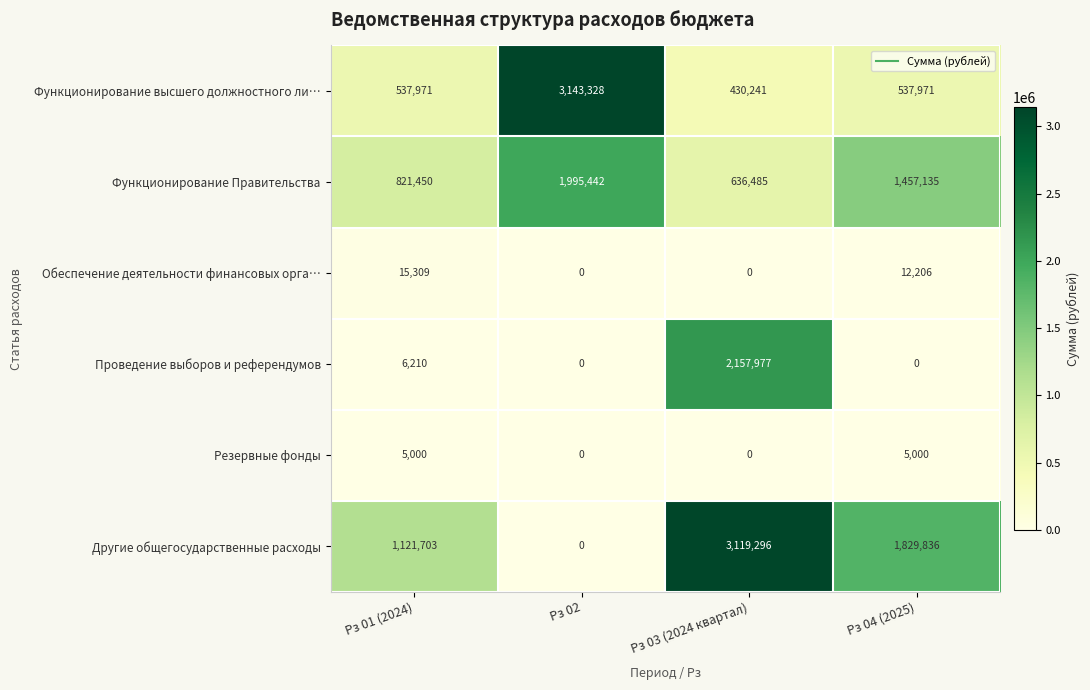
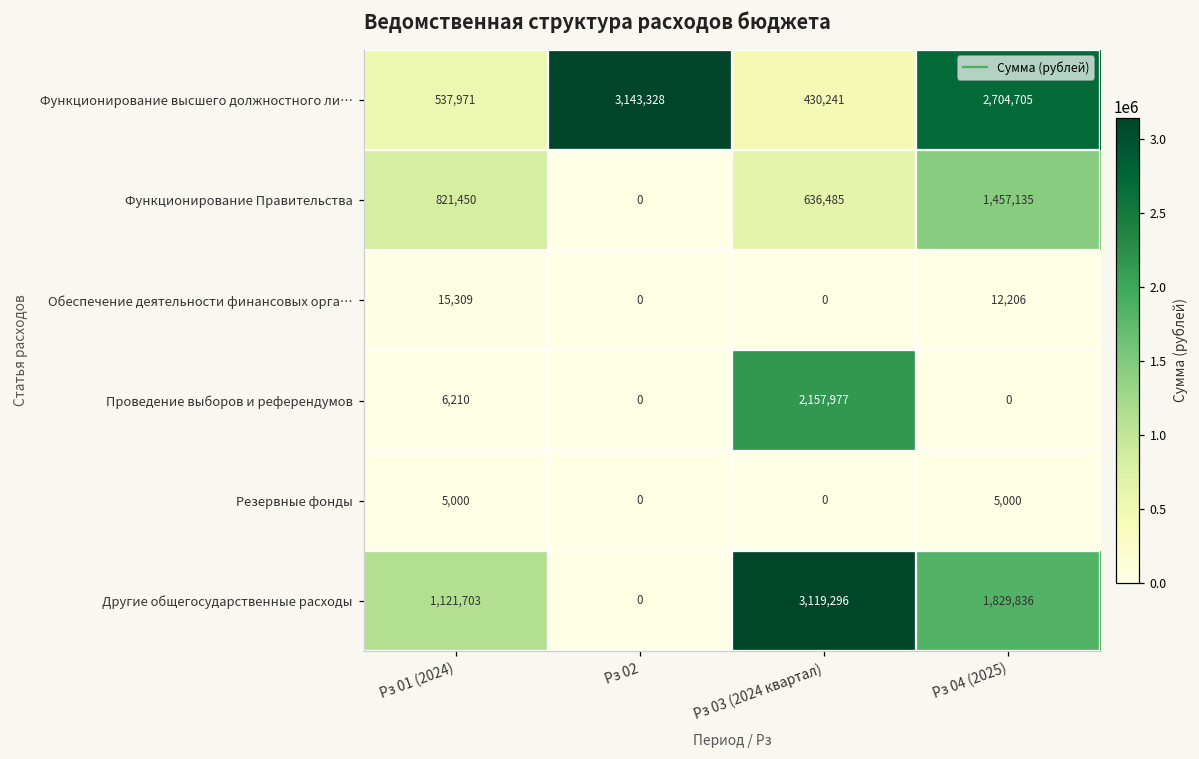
Функционирование высшего должностного ли…, Рз 04 (2025): 537,971 -> 2,704,705
Функционирование Правительства, Рз 02: 1,995,442 -> 0
